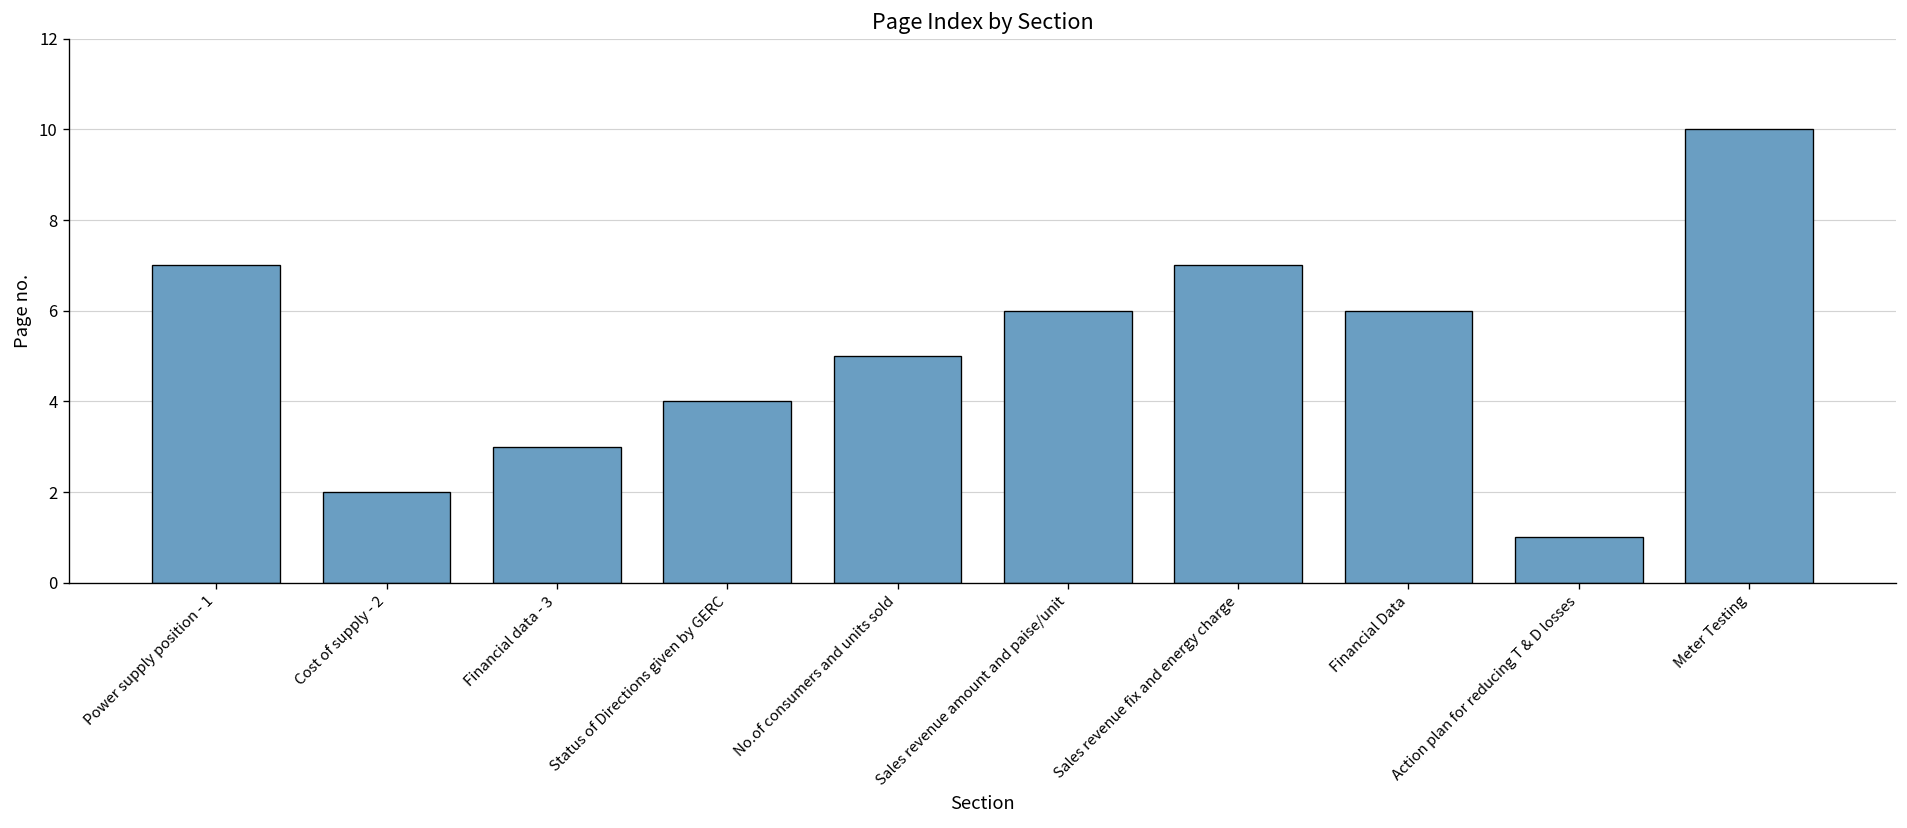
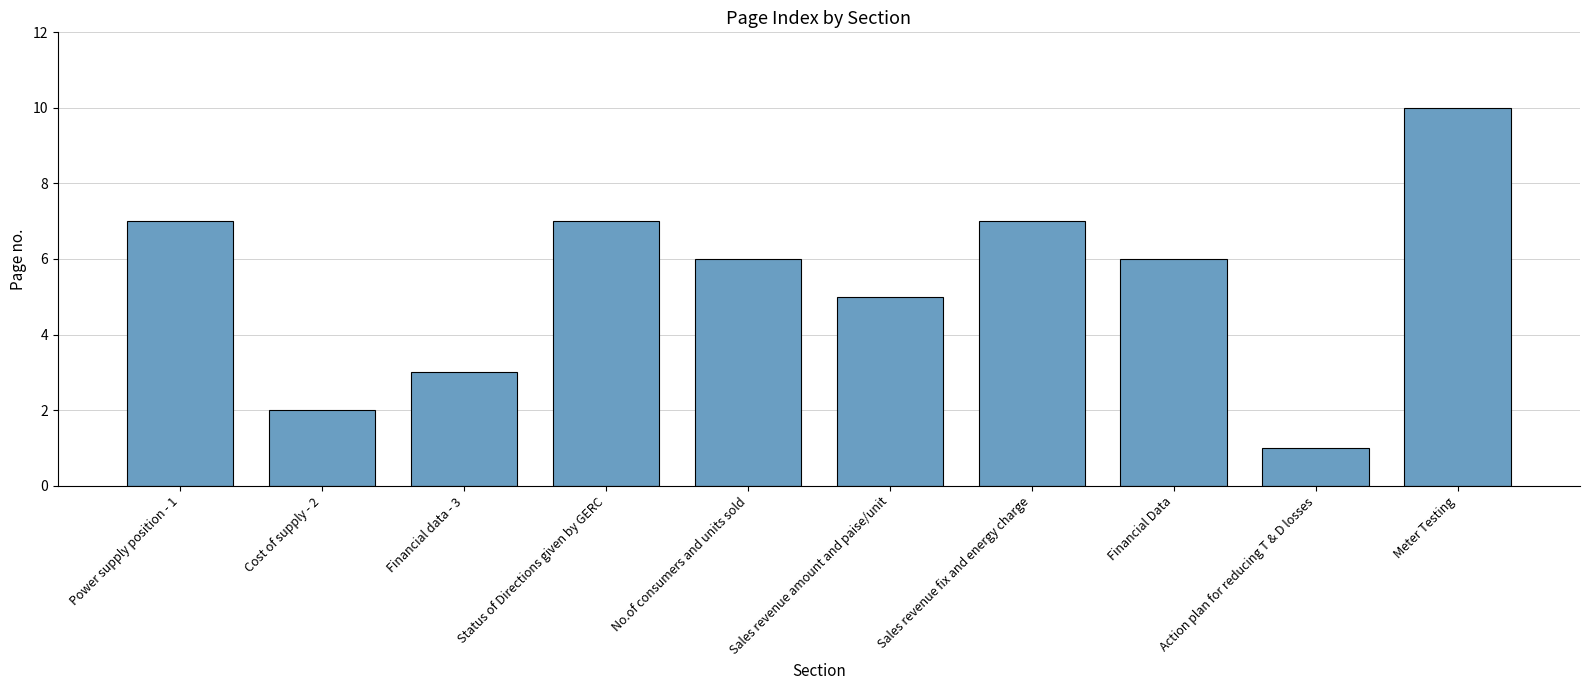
Status of Directions given by GERC: 4 -> 7
No.of consumers and units sold: 5 -> 6
Sales revenue amount and paise/unit: 6 -> 5
